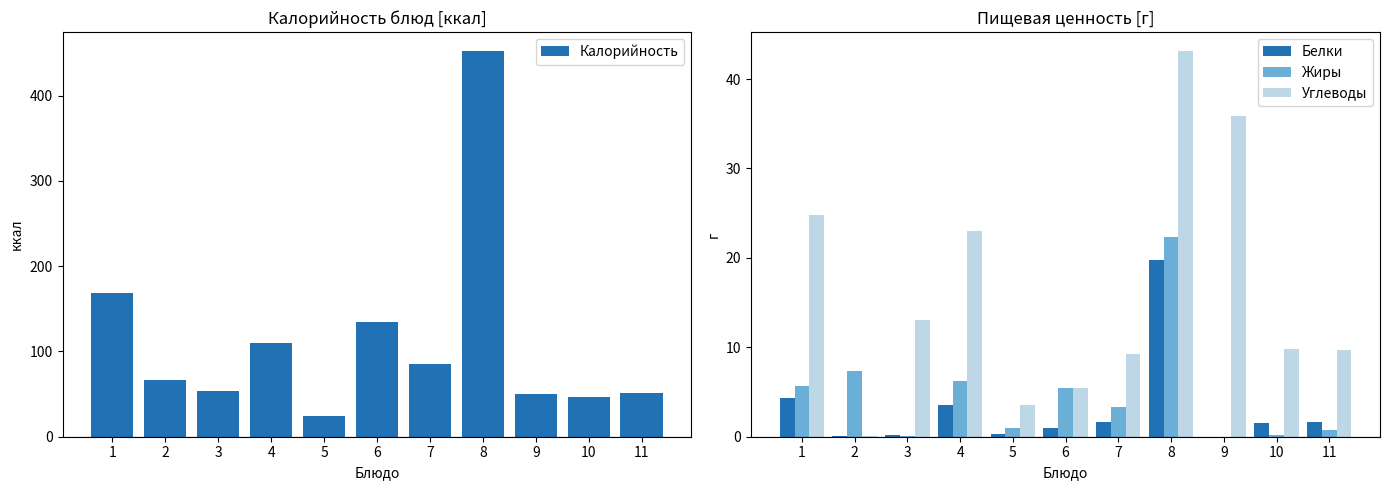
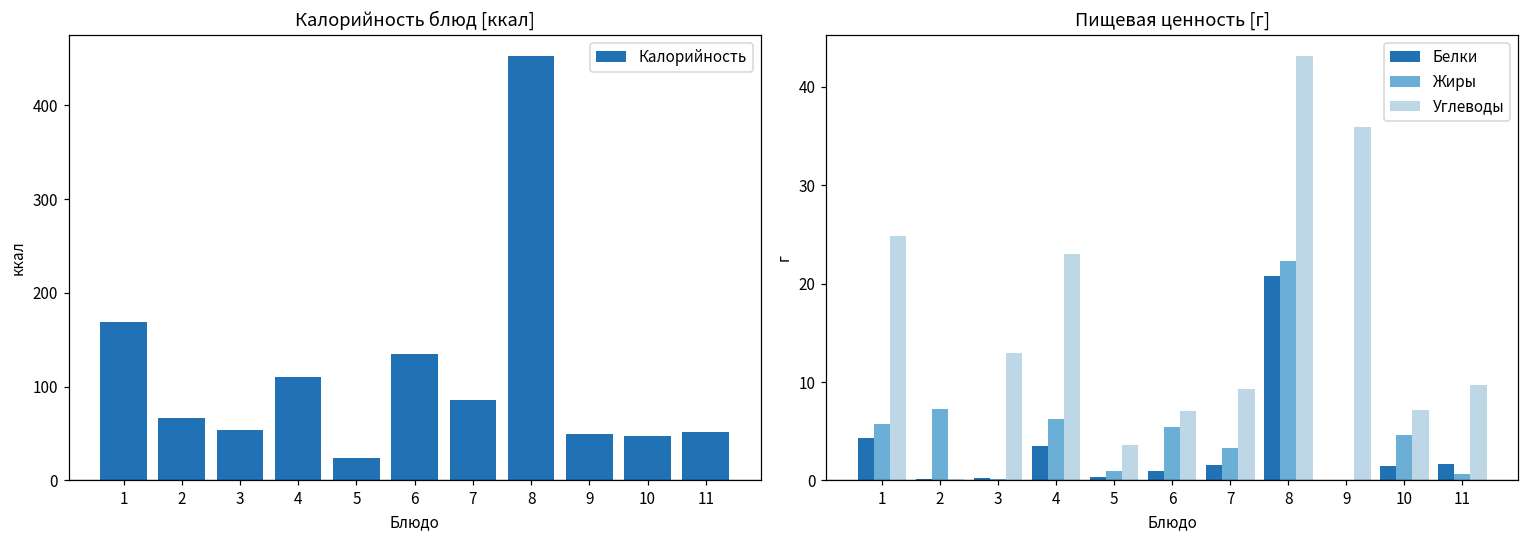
Пищевая ценность [г], Углеводы, 6: 5 -> 7
Пищевая ценность [г], Белки, 8: 20 -> 21
Пищевая ценность [г], Жиры, 10: 0 -> 5
Пищевая ценность [г], Углеводы, 10: 10 -> 7
